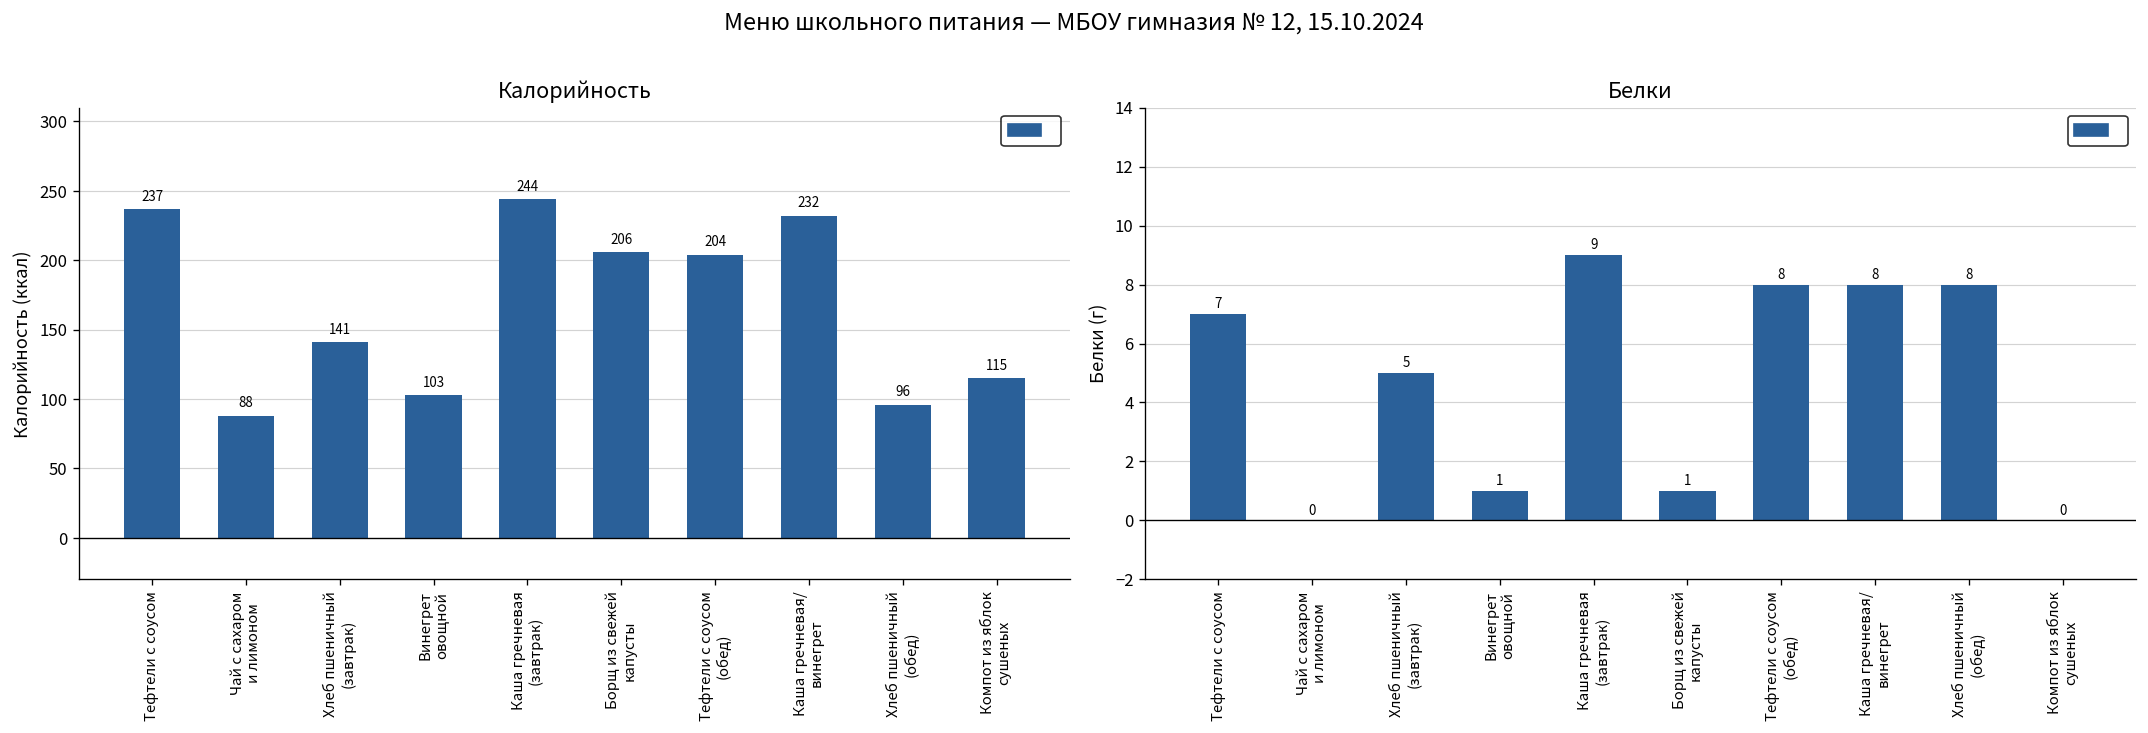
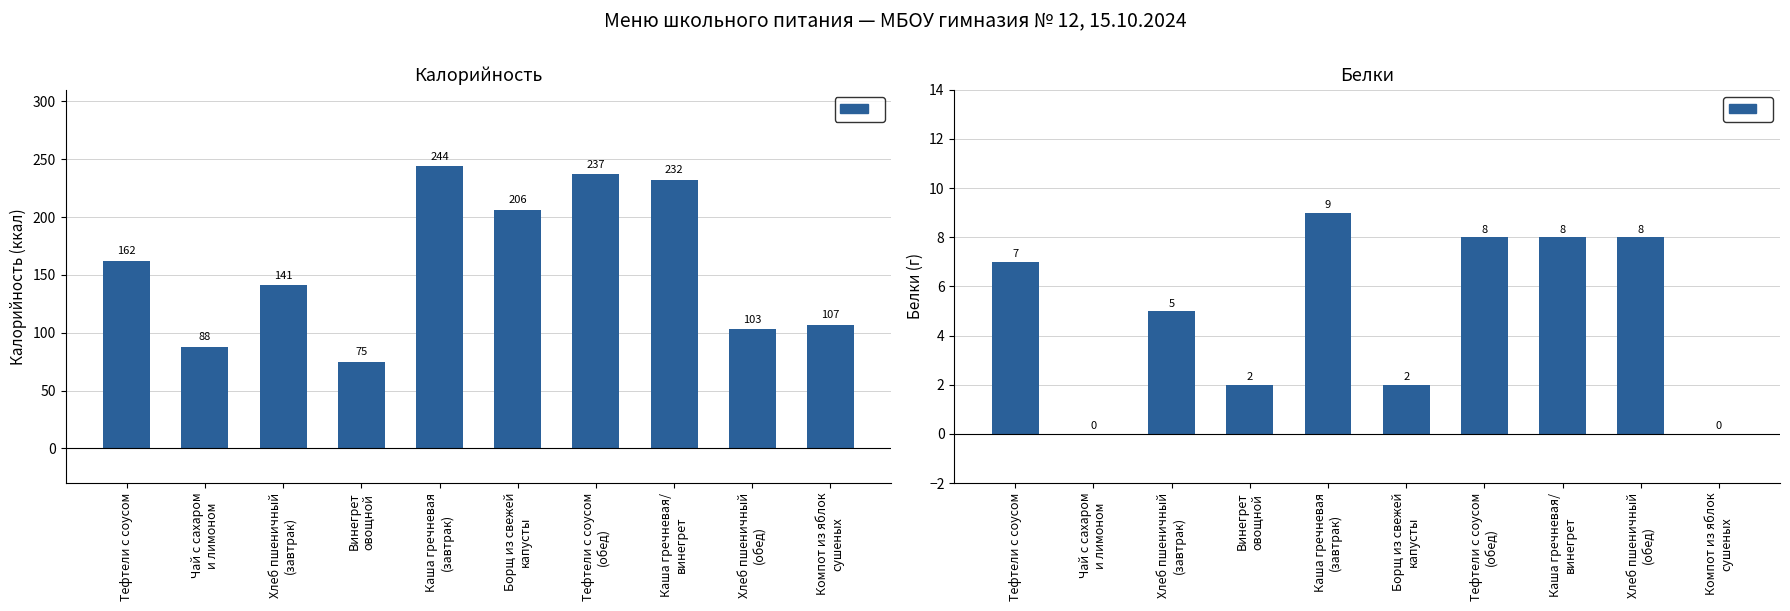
Калорийность, Тефтели с соусом: 237 -> 162
Калорийность, Винегрет овощной: 103 -> 75
Калорийность, Тефтели с соусом (обед): 204 -> 237
Калорийность, Хлеб пшеничный (обед): 96 -> 103
Калорийность, Компот из яблок сушеных: 115 -> 107
Белки, Винегрет овощной: 1 -> 2
Белки, Борщ из свежей капусты: 1 -> 2
